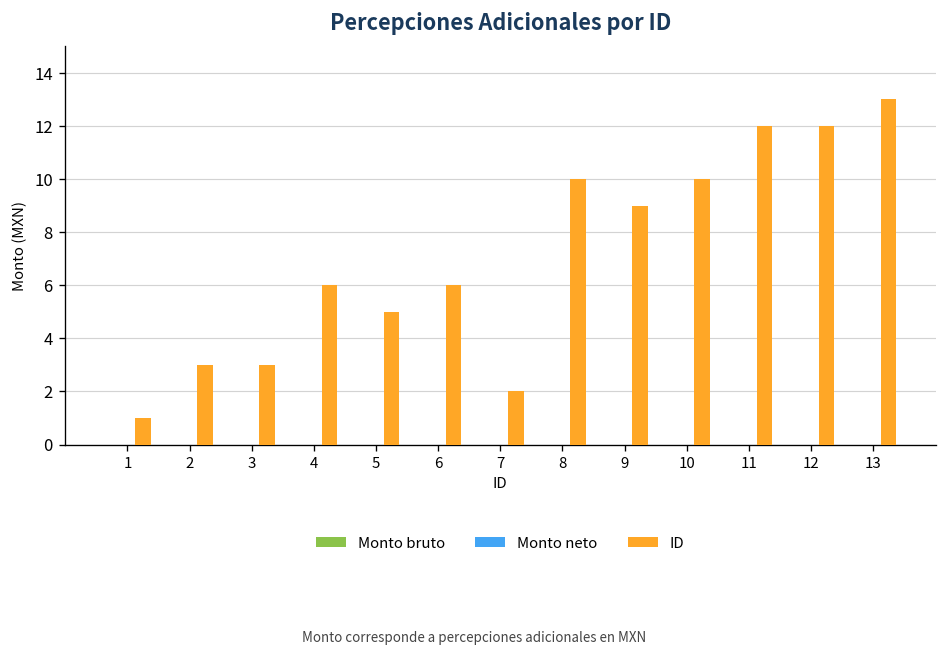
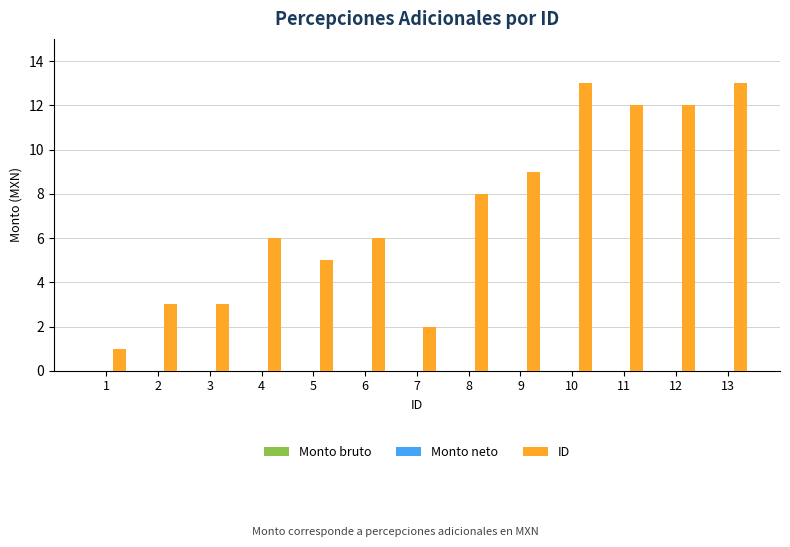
ID, 8: 10 -> 8
ID, 10: 10 -> 13
